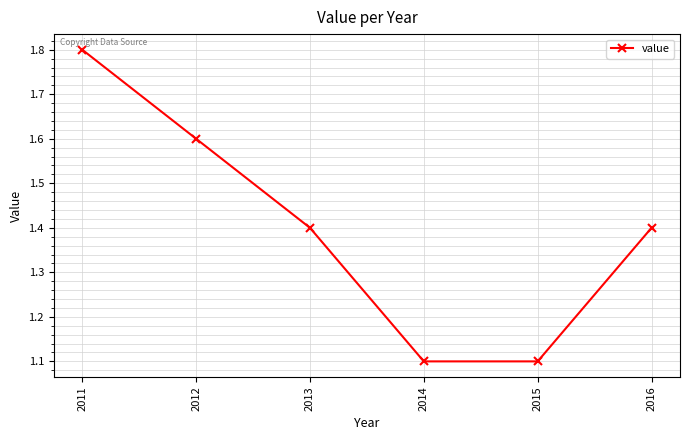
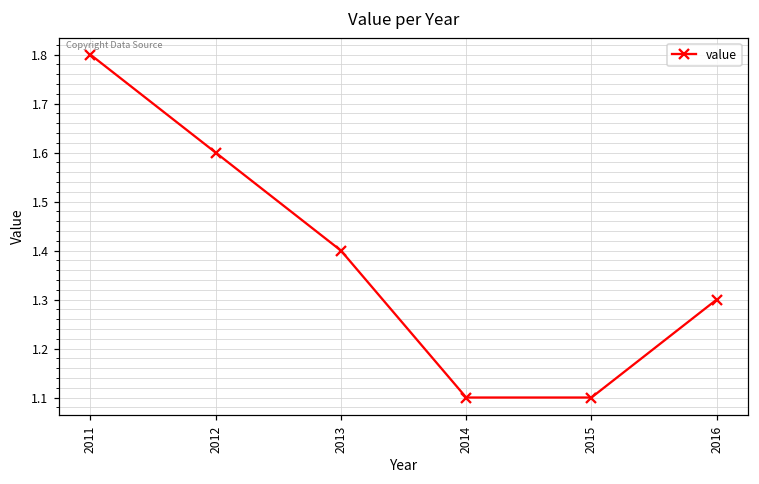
2016: 1.4 -> 1.3
